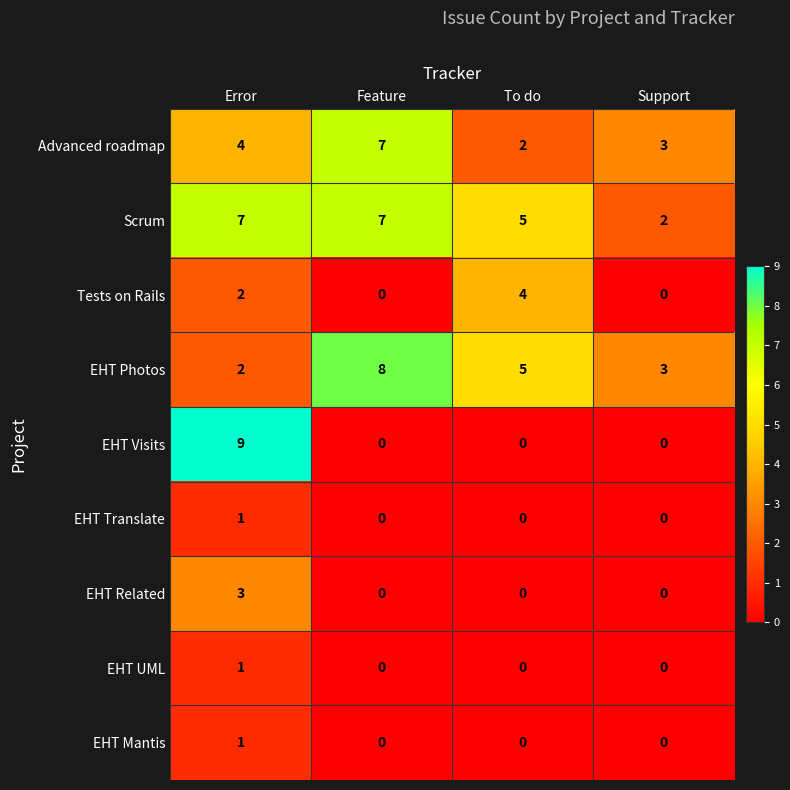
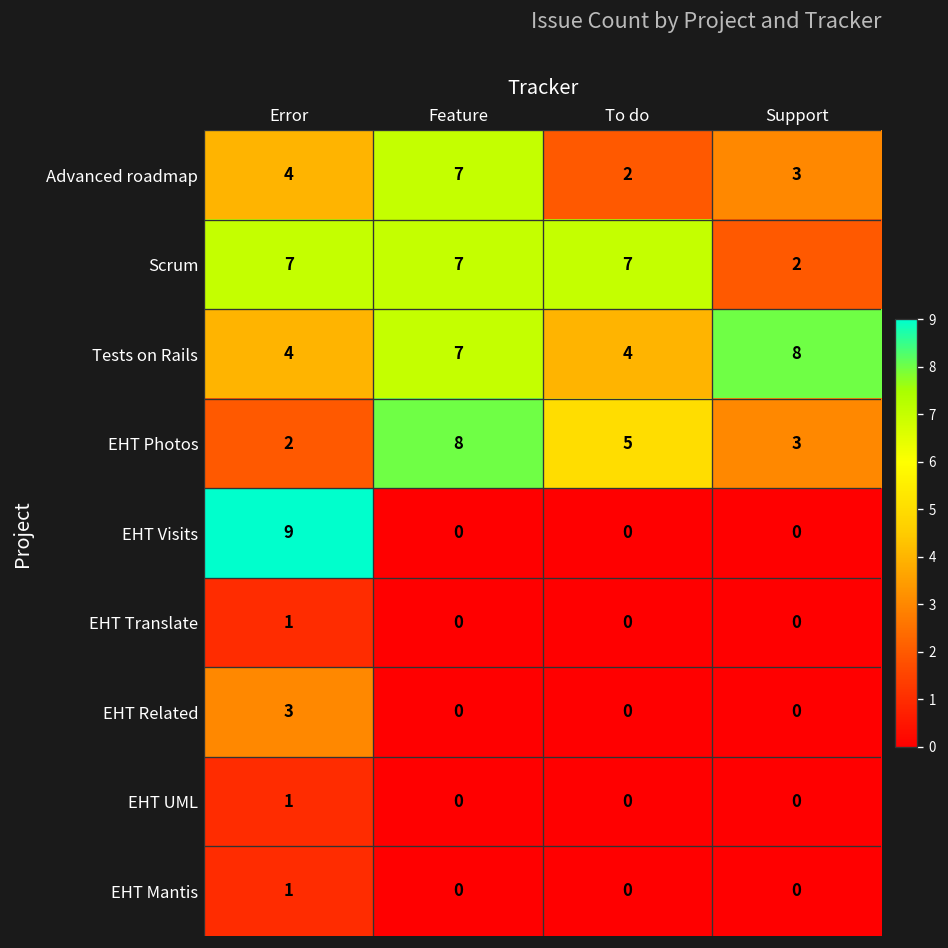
Scrum, To do: 5 -> 7
Tests on Rails, Error: 2 -> 4
Tests on Rails, Feature: 0 -> 7
Tests on Rails, Support: 0 -> 8
